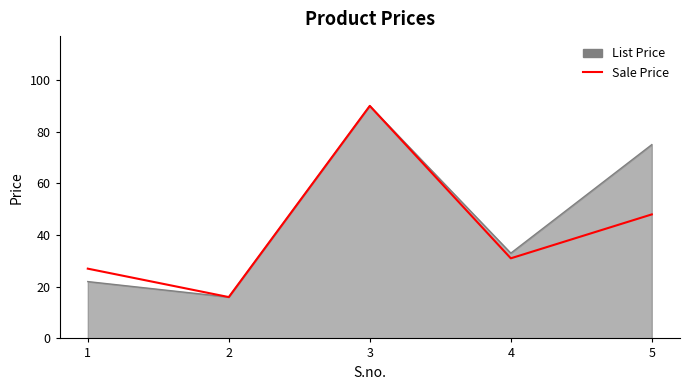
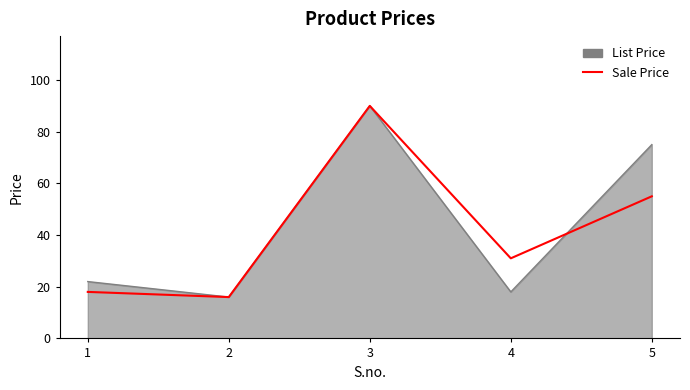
Sale Price, 1: 27 -> 18
List Price, 4: 33 -> 18
Sale Price, 5: 48 -> 55
